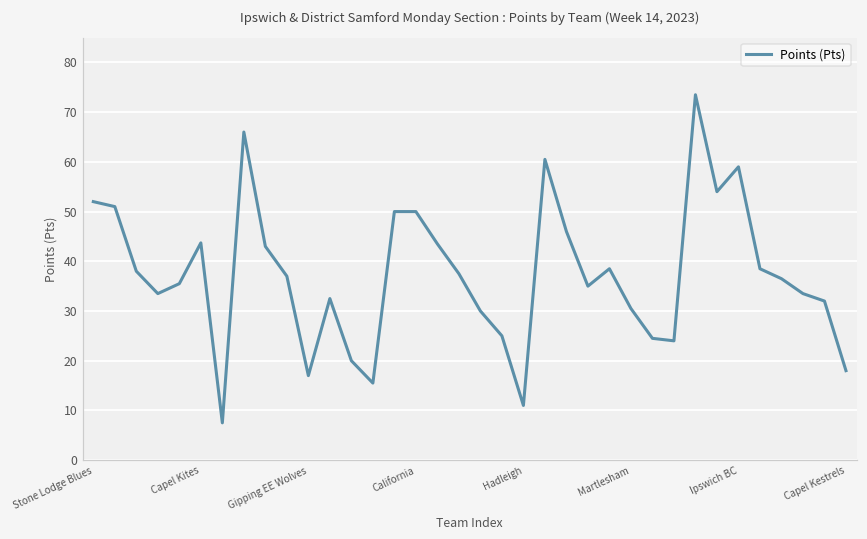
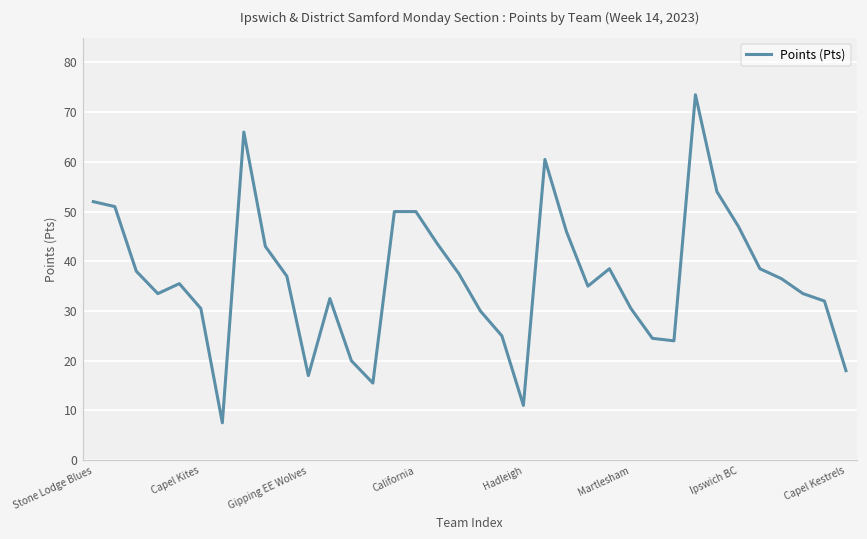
Capel Kites: 44 -> 31
Ipswich BC: 59 -> 47
